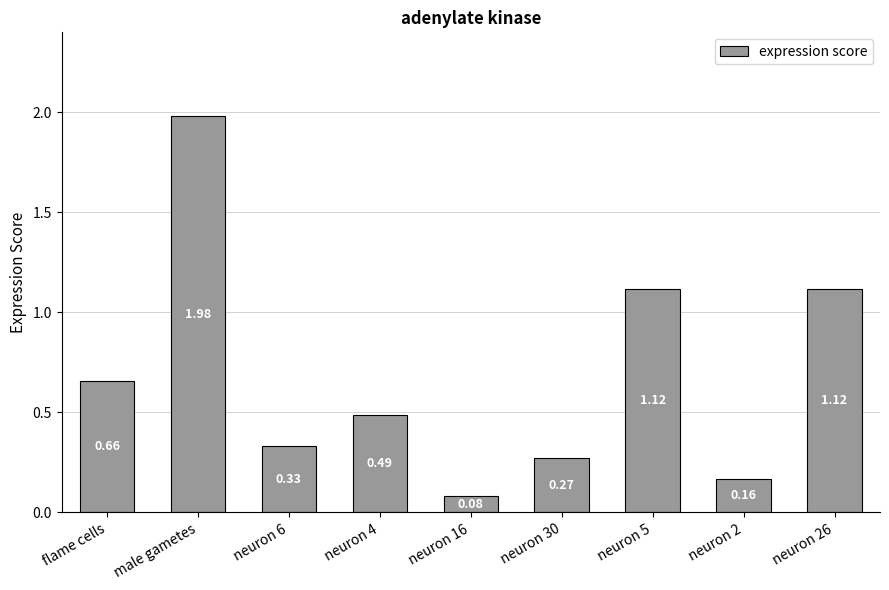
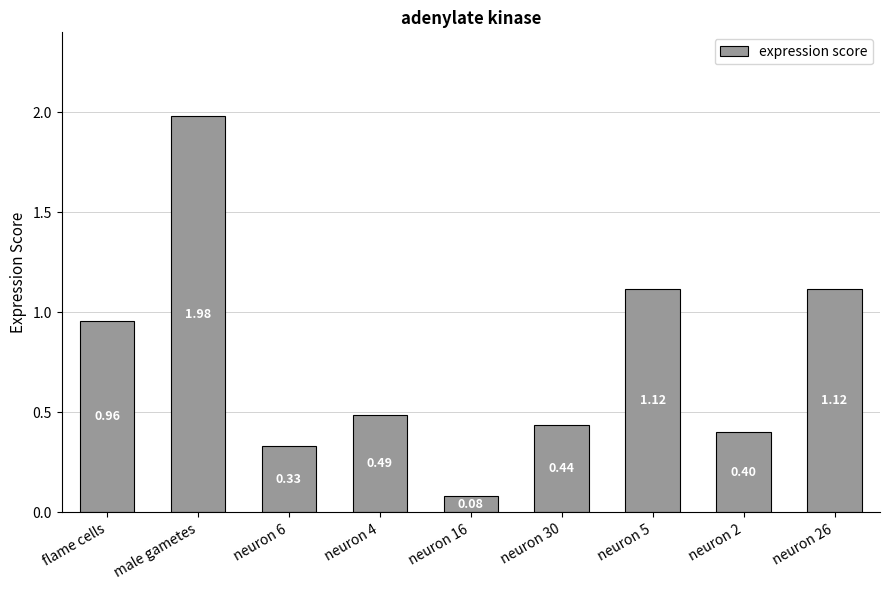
flame cells: 0.66 -> 0.96
neuron 30: 0.27 -> 0.44
neuron 2: 0.16 -> 0.40
